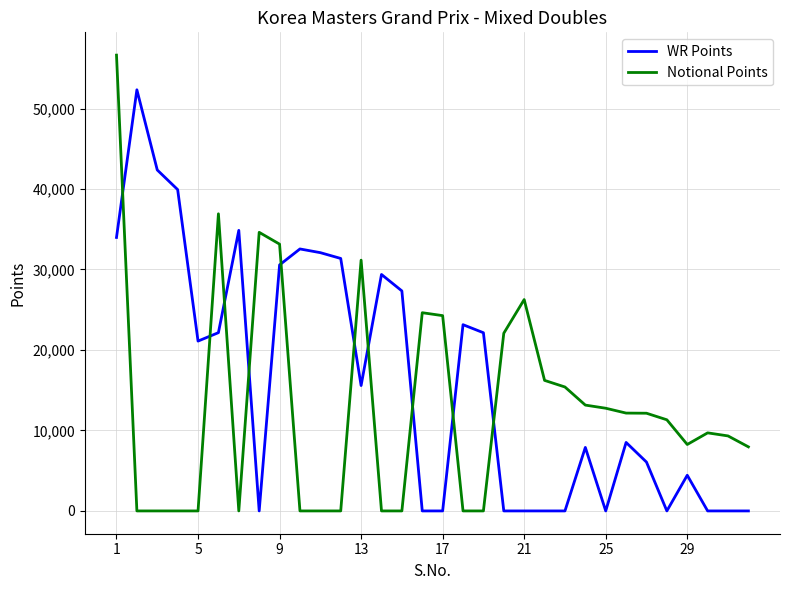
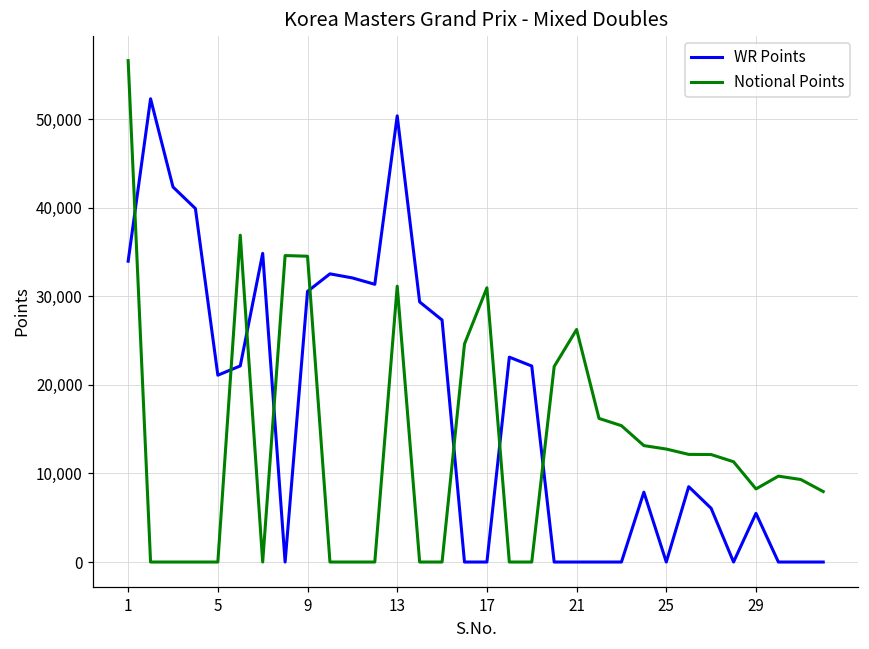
Notional Points, 9: 33,000 -> 35,000
WR Points, 13: 16,000 -> 50,000
Notional Points, 17: 24,000 -> 31,000
WR Points, 29: 4,000 -> 6,000
